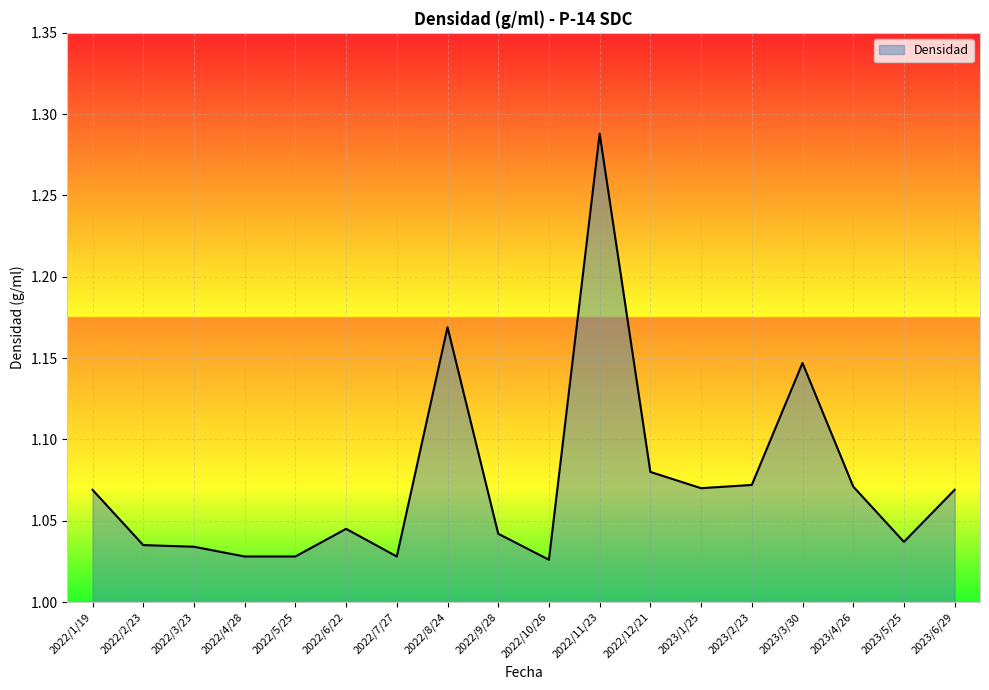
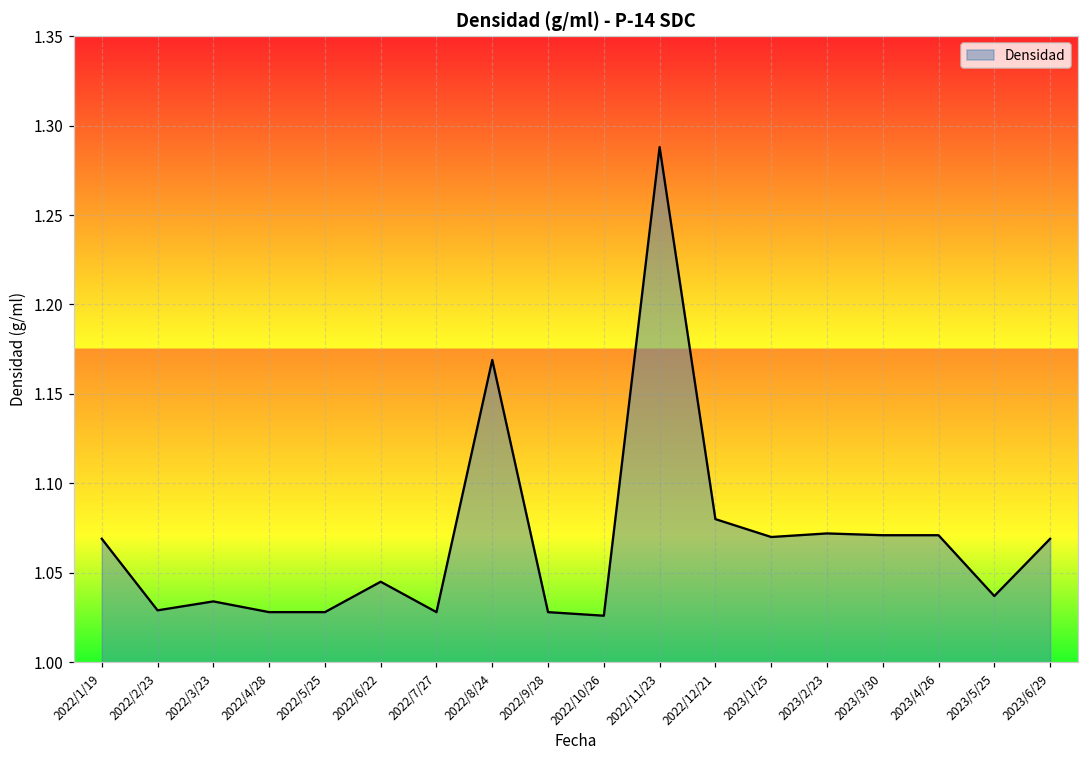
2022/2/23: 1.035 -> 1.029
2022/9/28: 1.042 -> 1.028
2023/3/30: 1.147 -> 1.071
